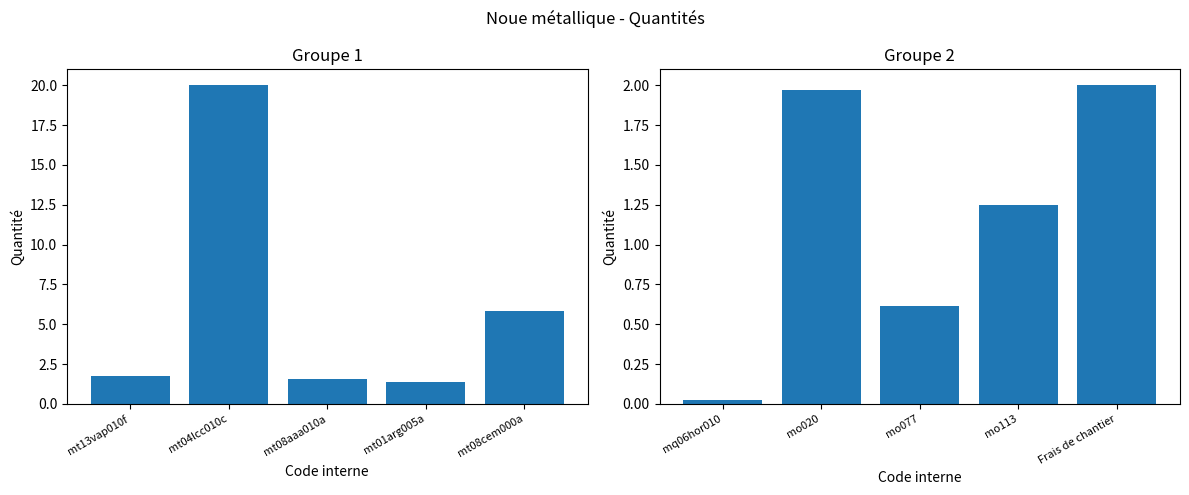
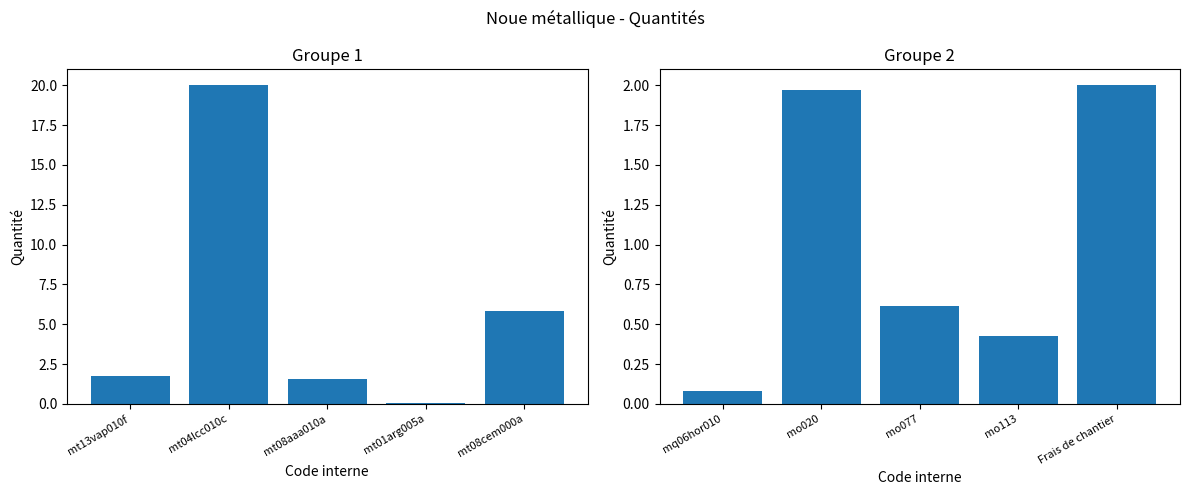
Groupe 1, mt01arg005a: 1.4 -> 0.0
Groupe 2, mq06hor010: 0.02 -> 0.08
Groupe 2, mo113: 1.25 -> 0.43
